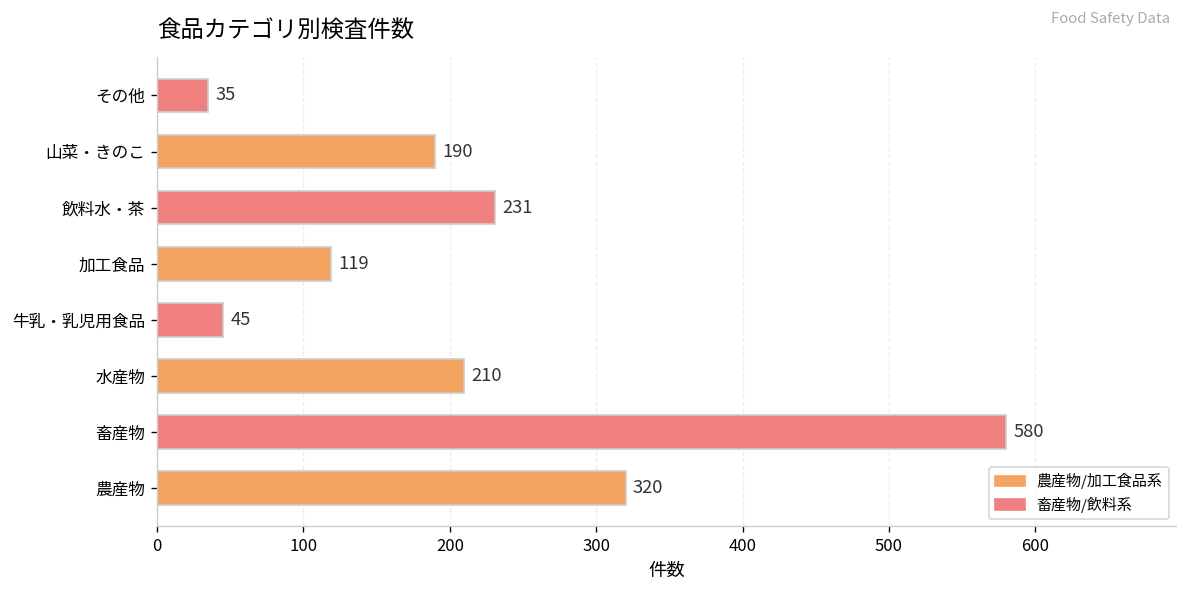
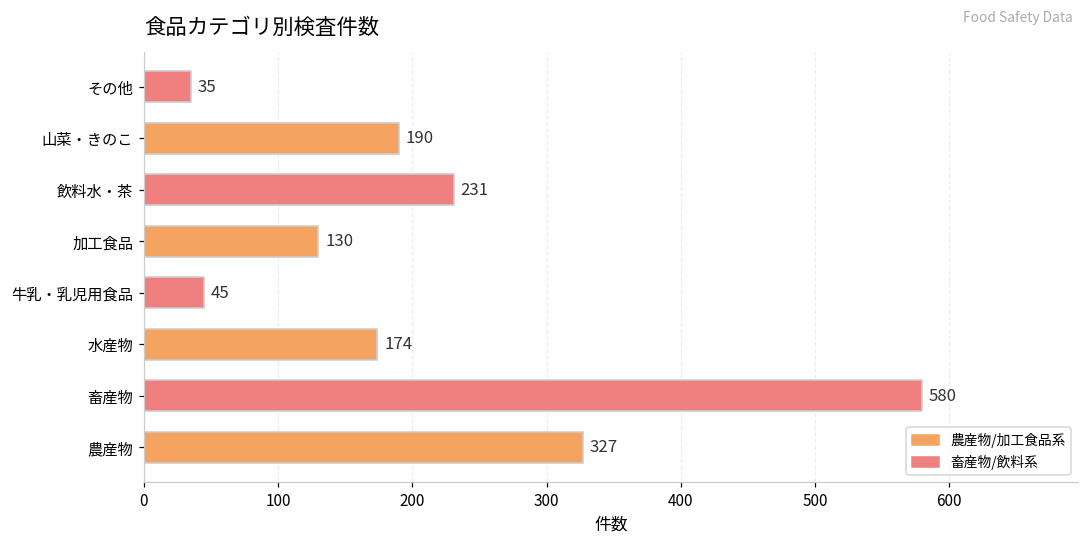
加工食品: 119 -> 130
水産物: 210 -> 174
農産物: 320 -> 327
